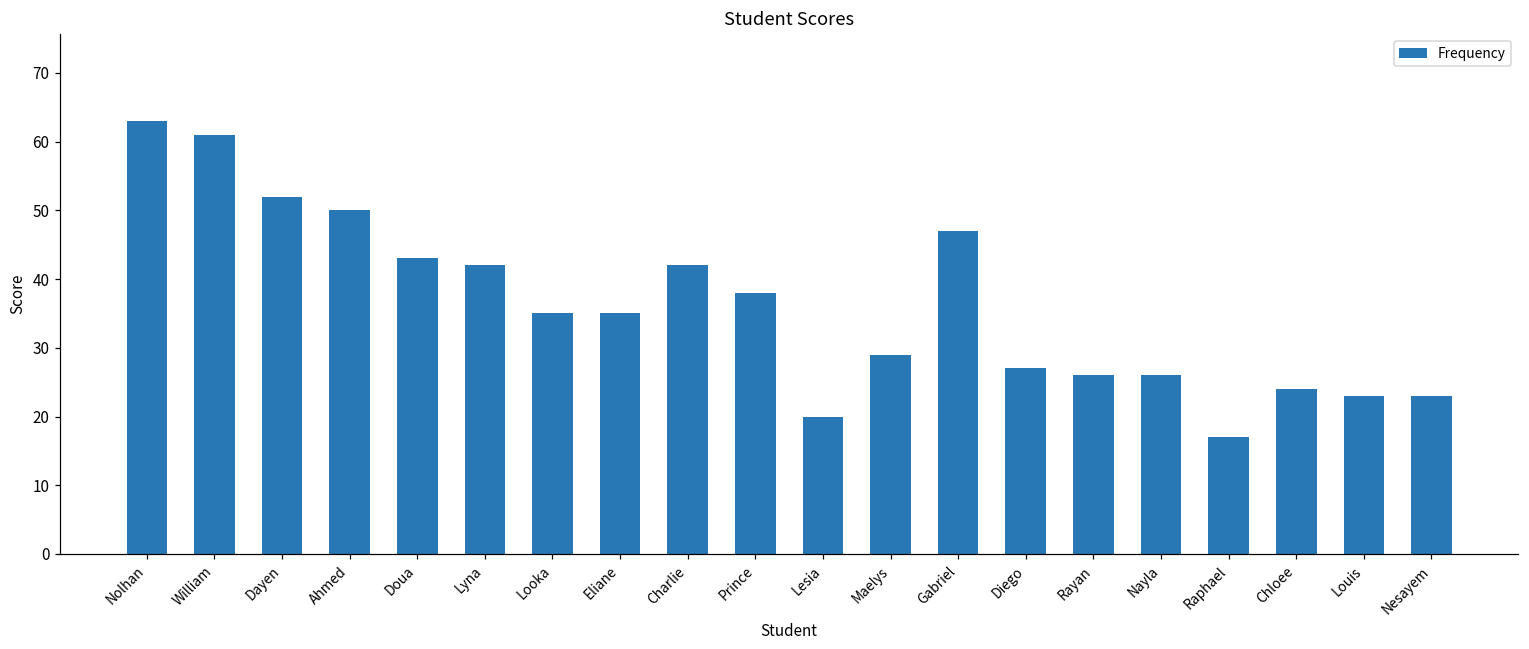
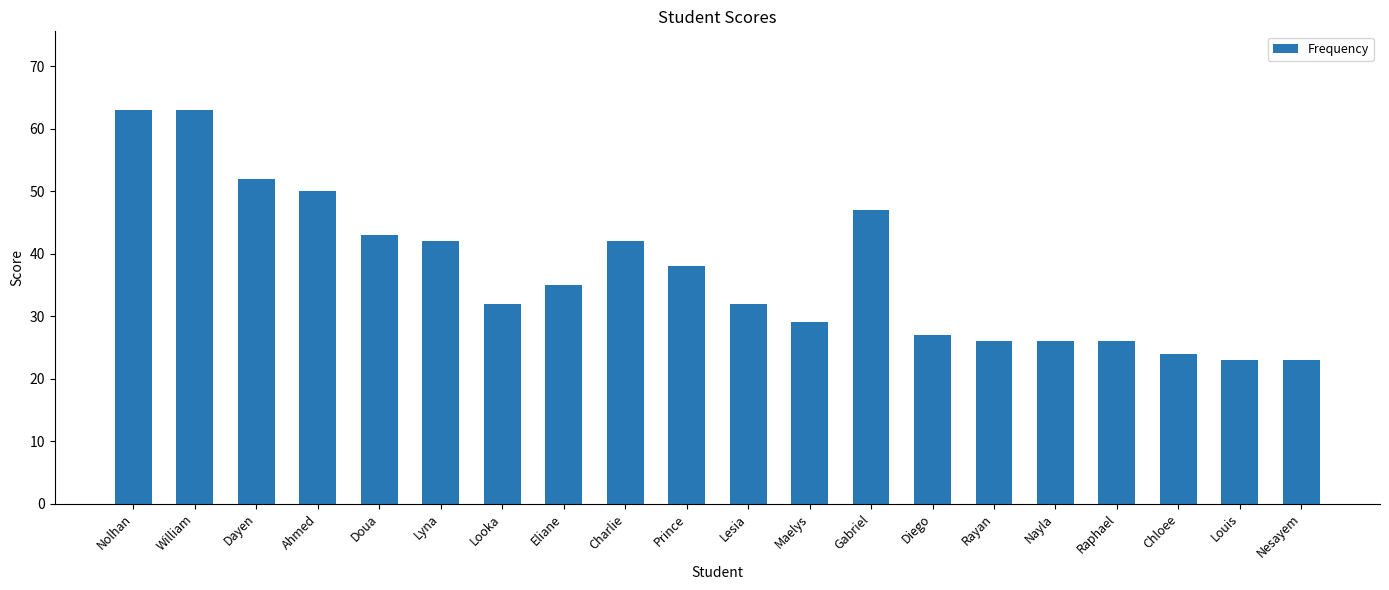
William: 61 -> 63
Looka: 35 -> 32
Lesia: 20 -> 32
Raphael: 17 -> 26
